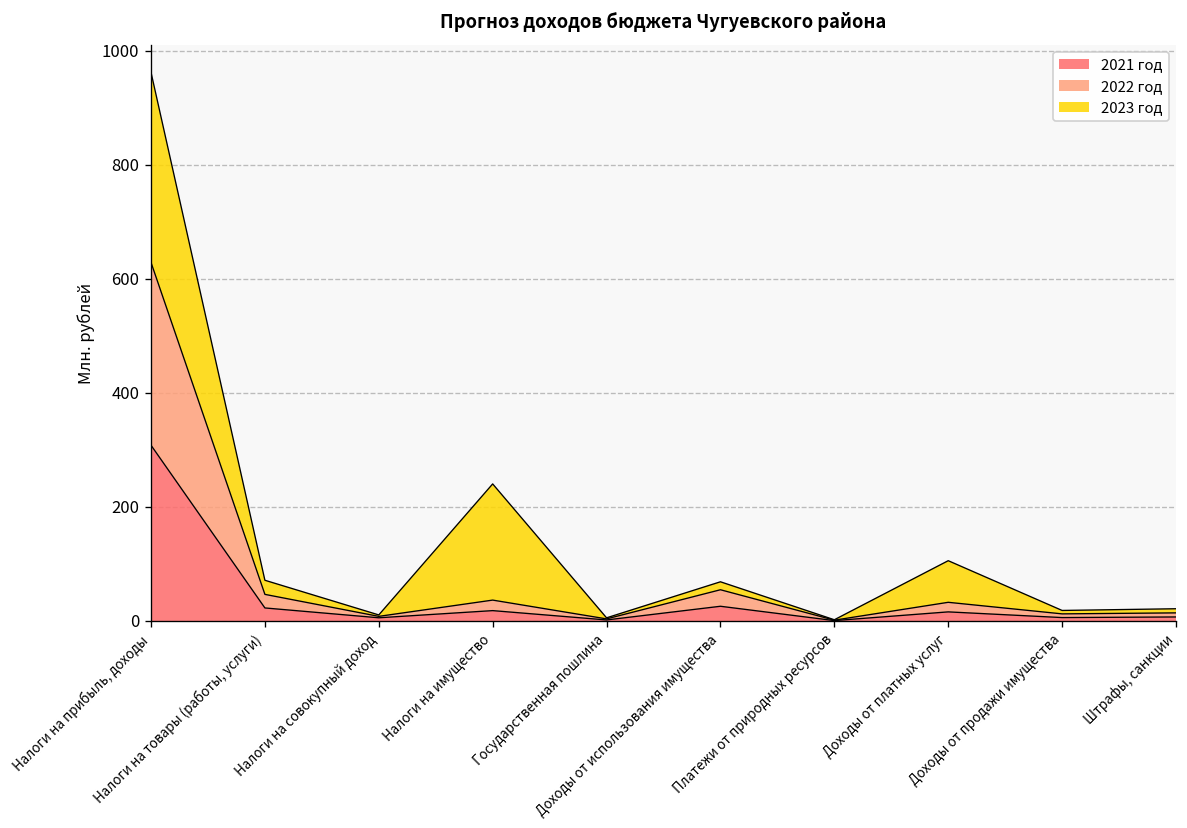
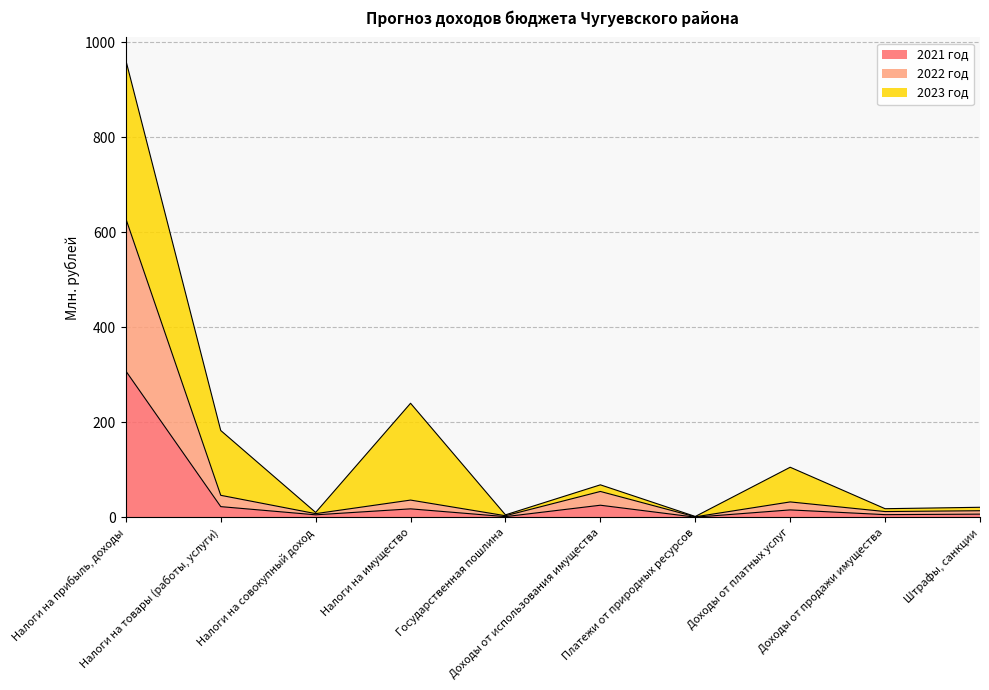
2023 год, Налоги на товары (работы, услуги): 20 -> 140
